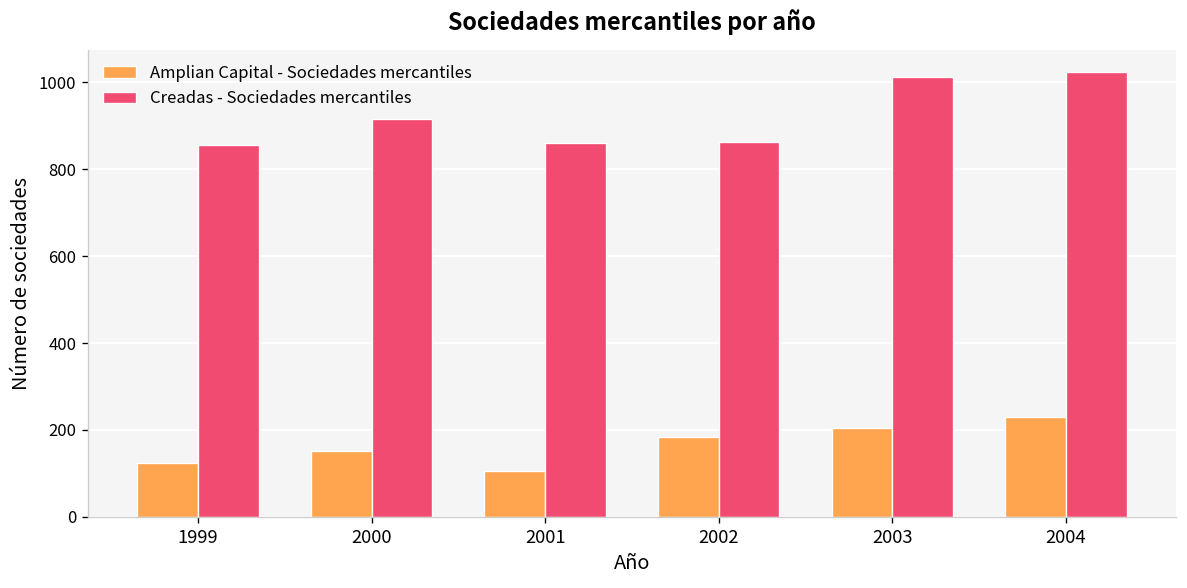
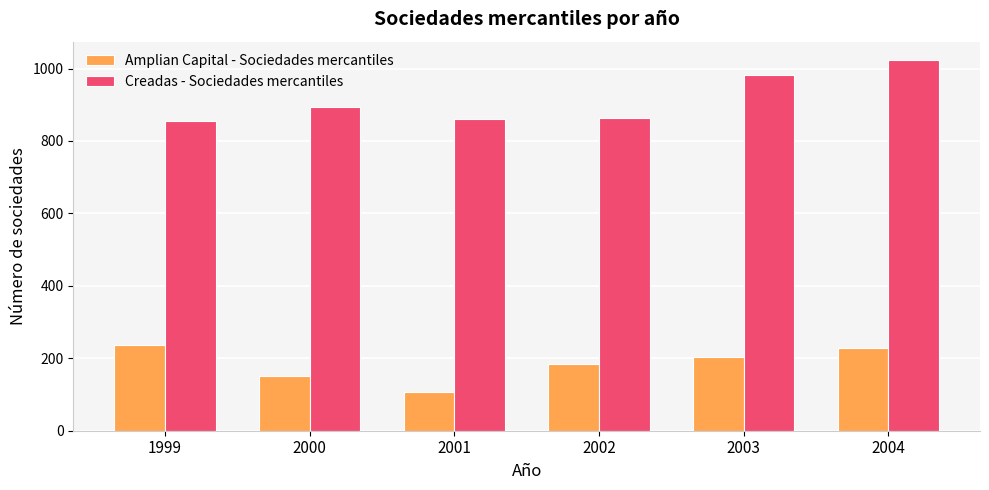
Amplian Capital - Sociedades mercantiles, 1999: 130 -> 240
Creadas - Sociedades mercantiles, 2000: 920 -> 890
Creadas - Sociedades mercantiles, 2003: 1010 -> 980
